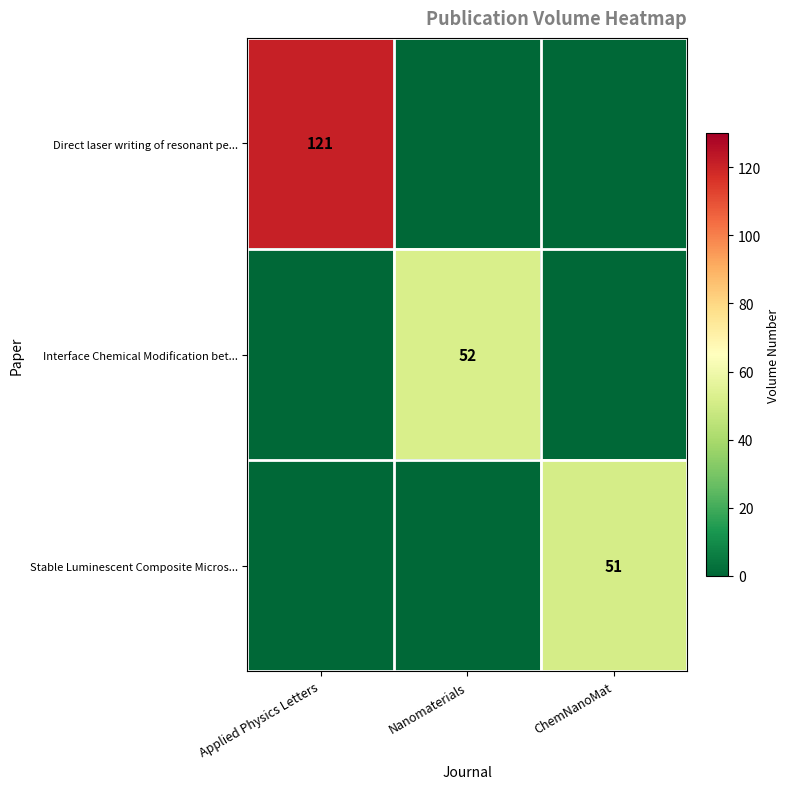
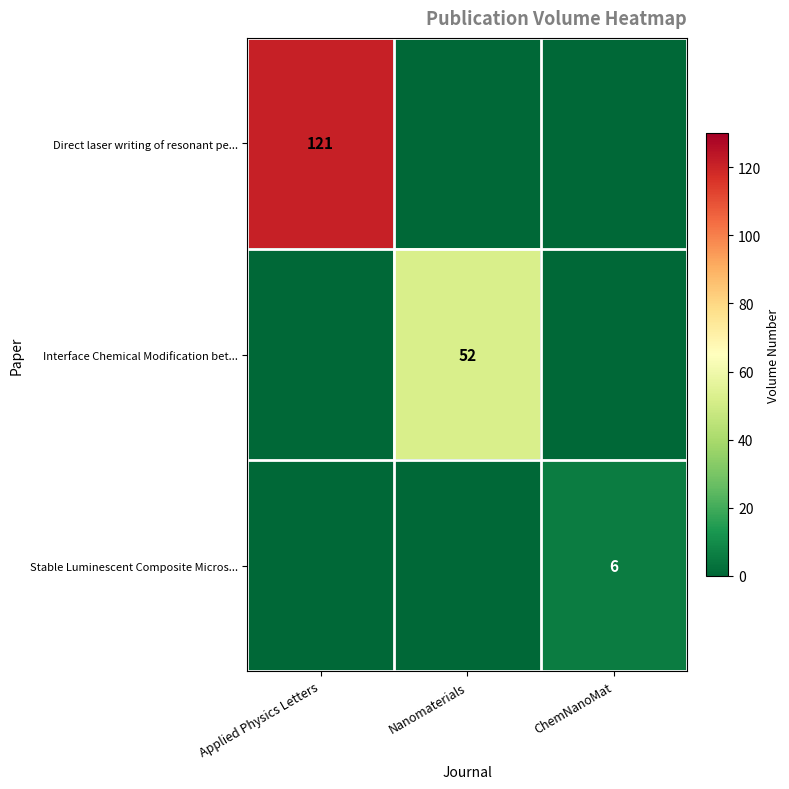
Stable Luminescent Composite Micros..., ChemNanoMat: 51 -> 6
